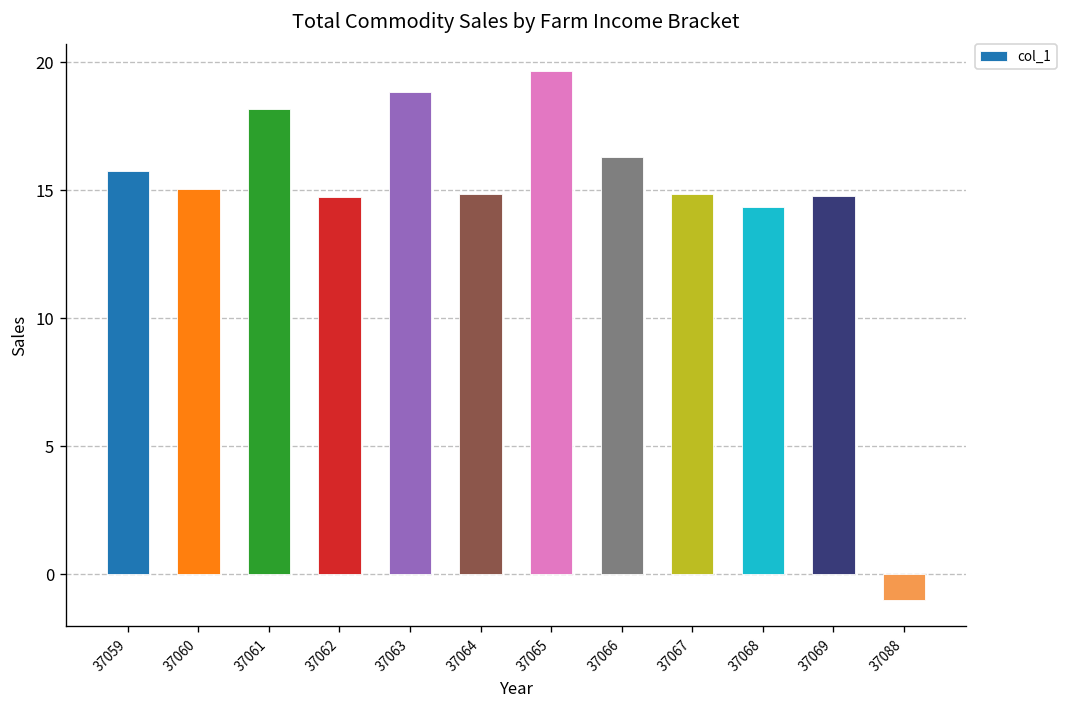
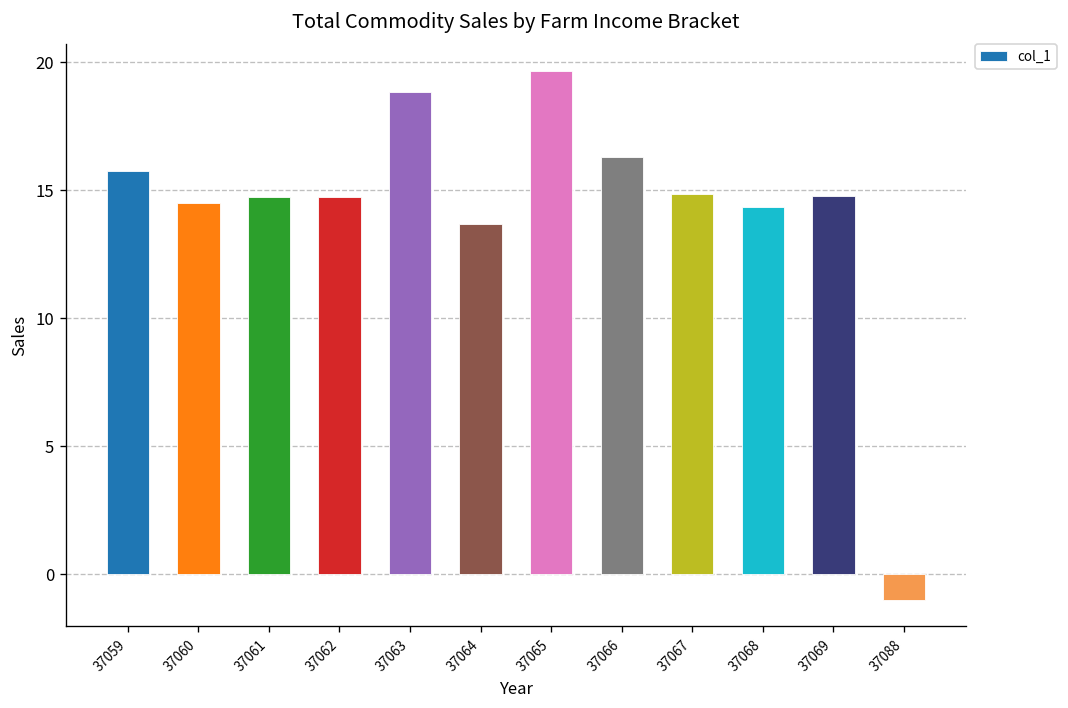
37060: 15.0 -> 14.5
37061: 18.2 -> 14.7
37064: 14.9 -> 13.7
